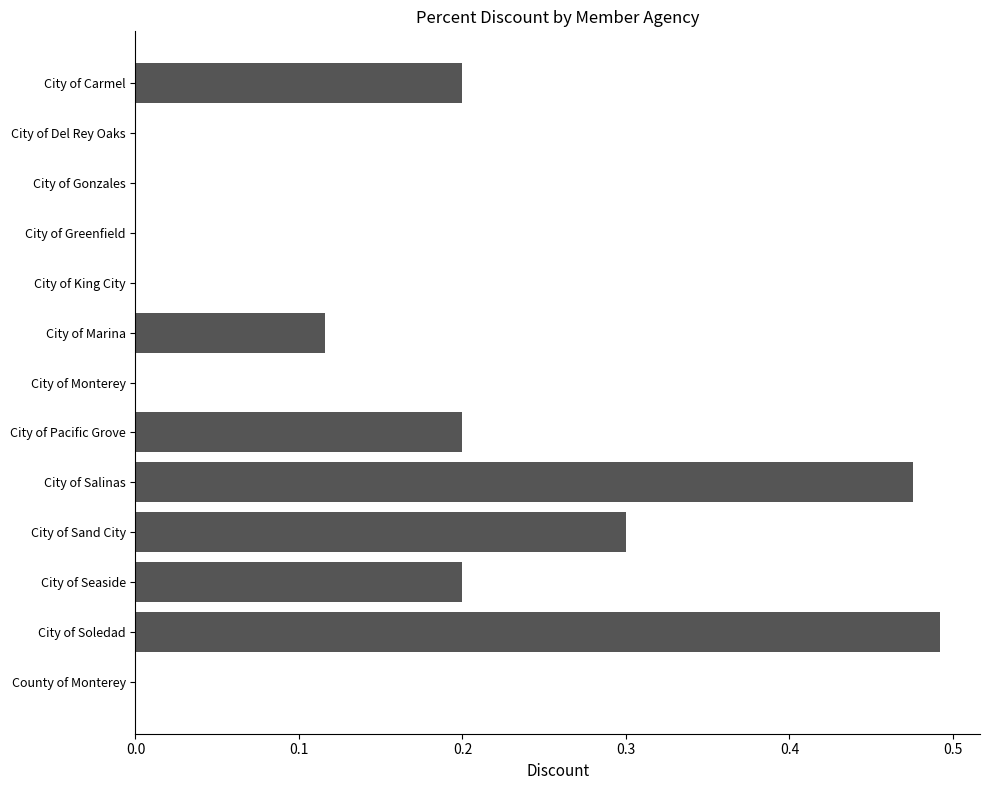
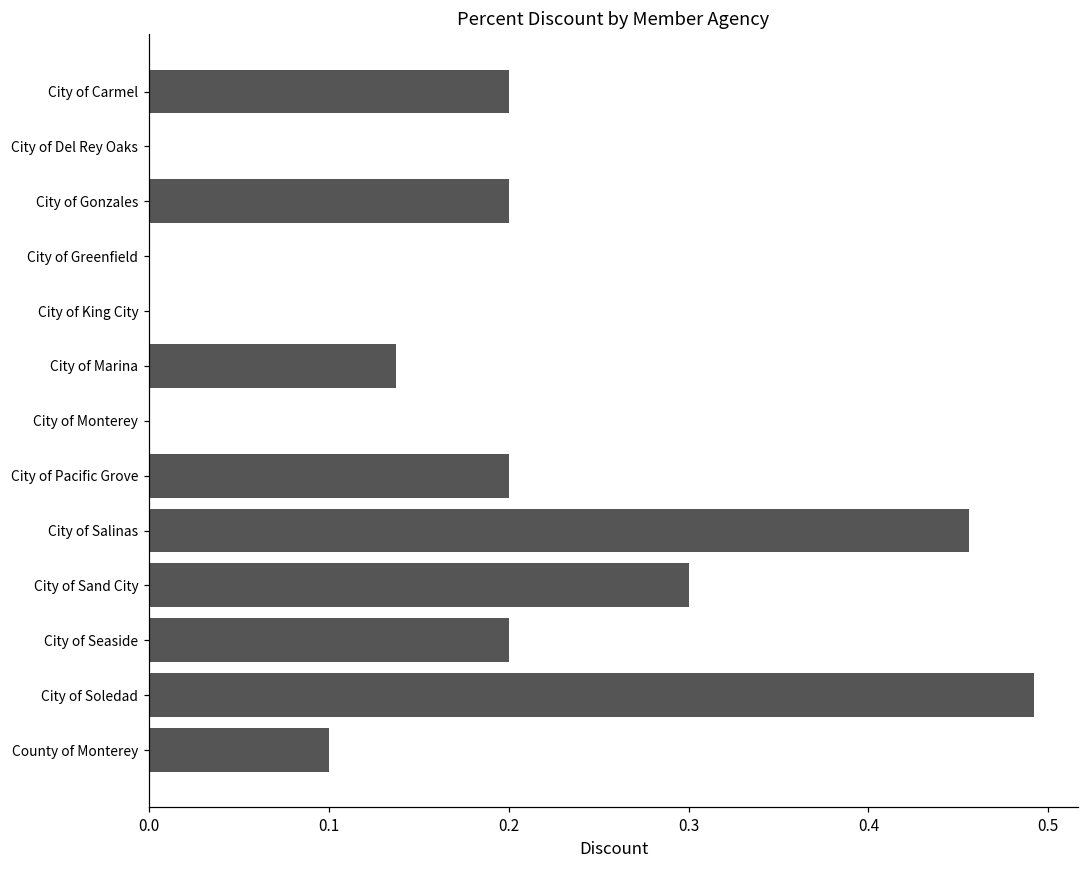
City of Gonzales: 0.0 -> 0.2
City of Marina: 0.116 -> 0.137
City of Salinas: 0.475 -> 0.456
County of Monterey: 0.0 -> 0.1
